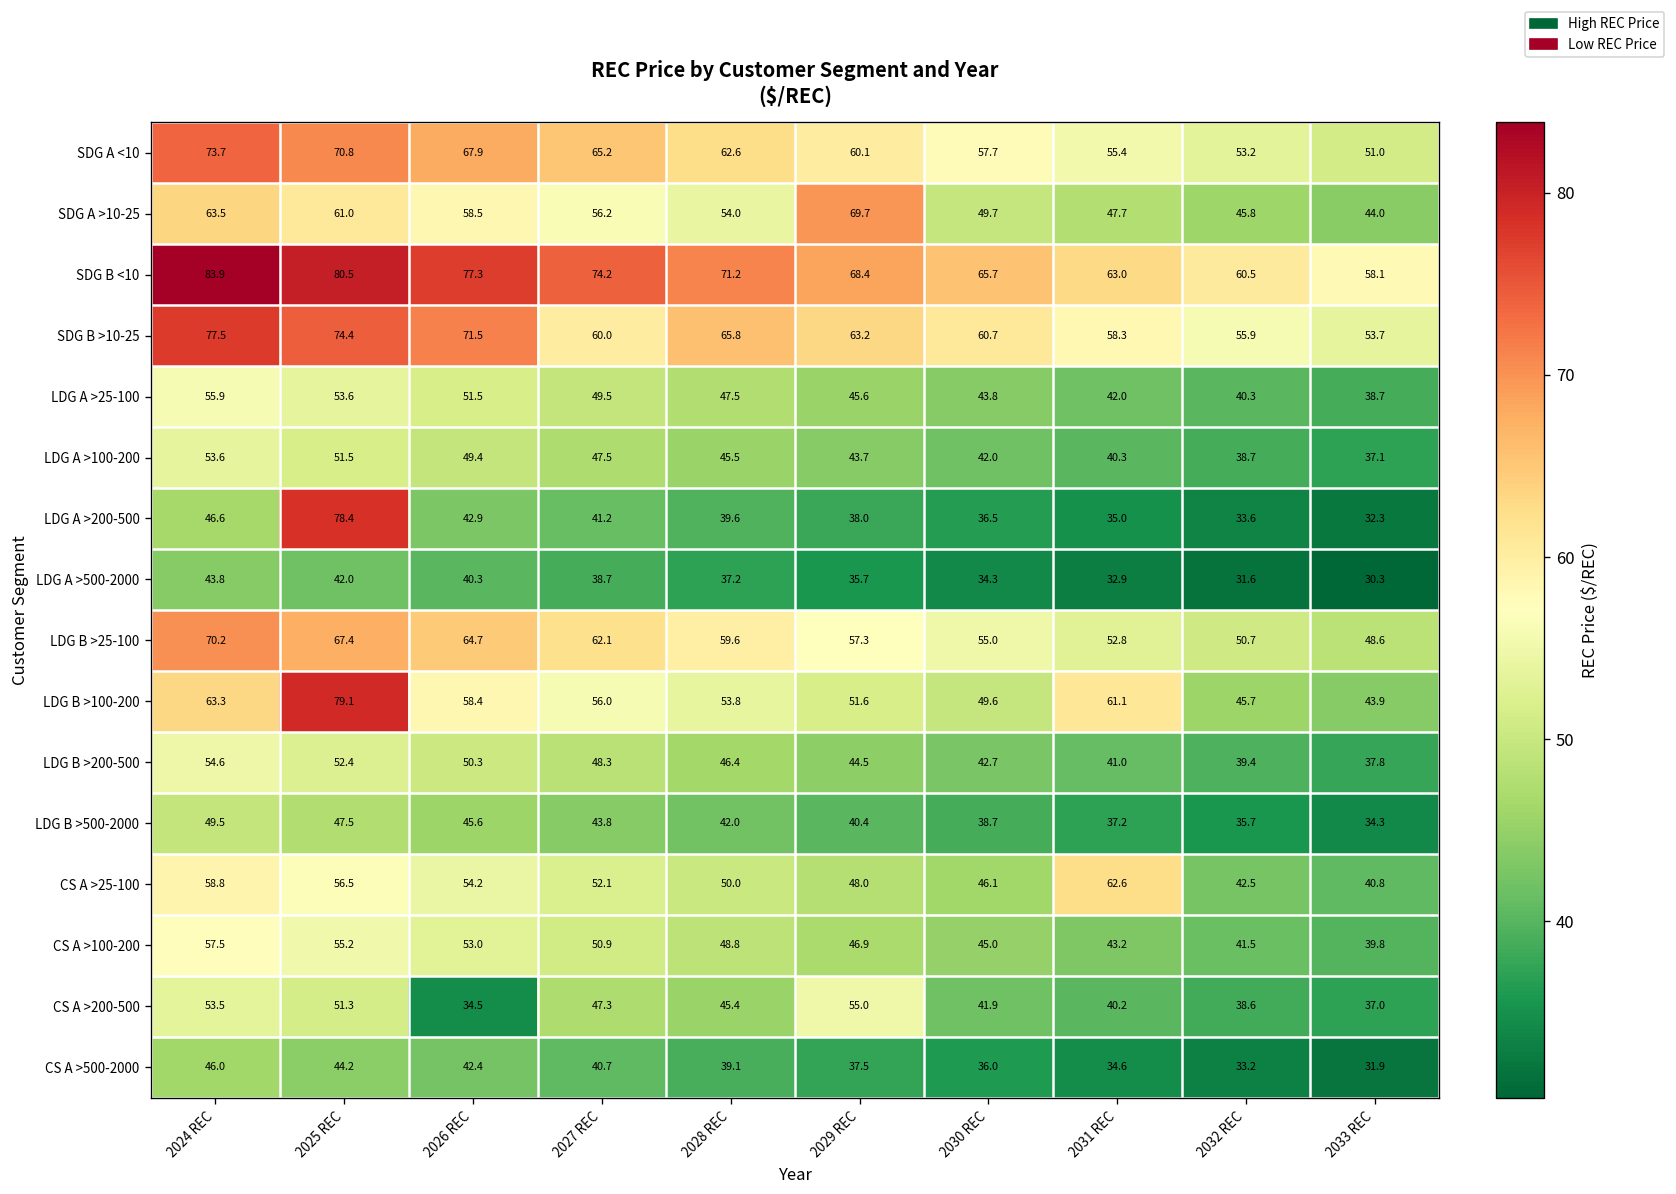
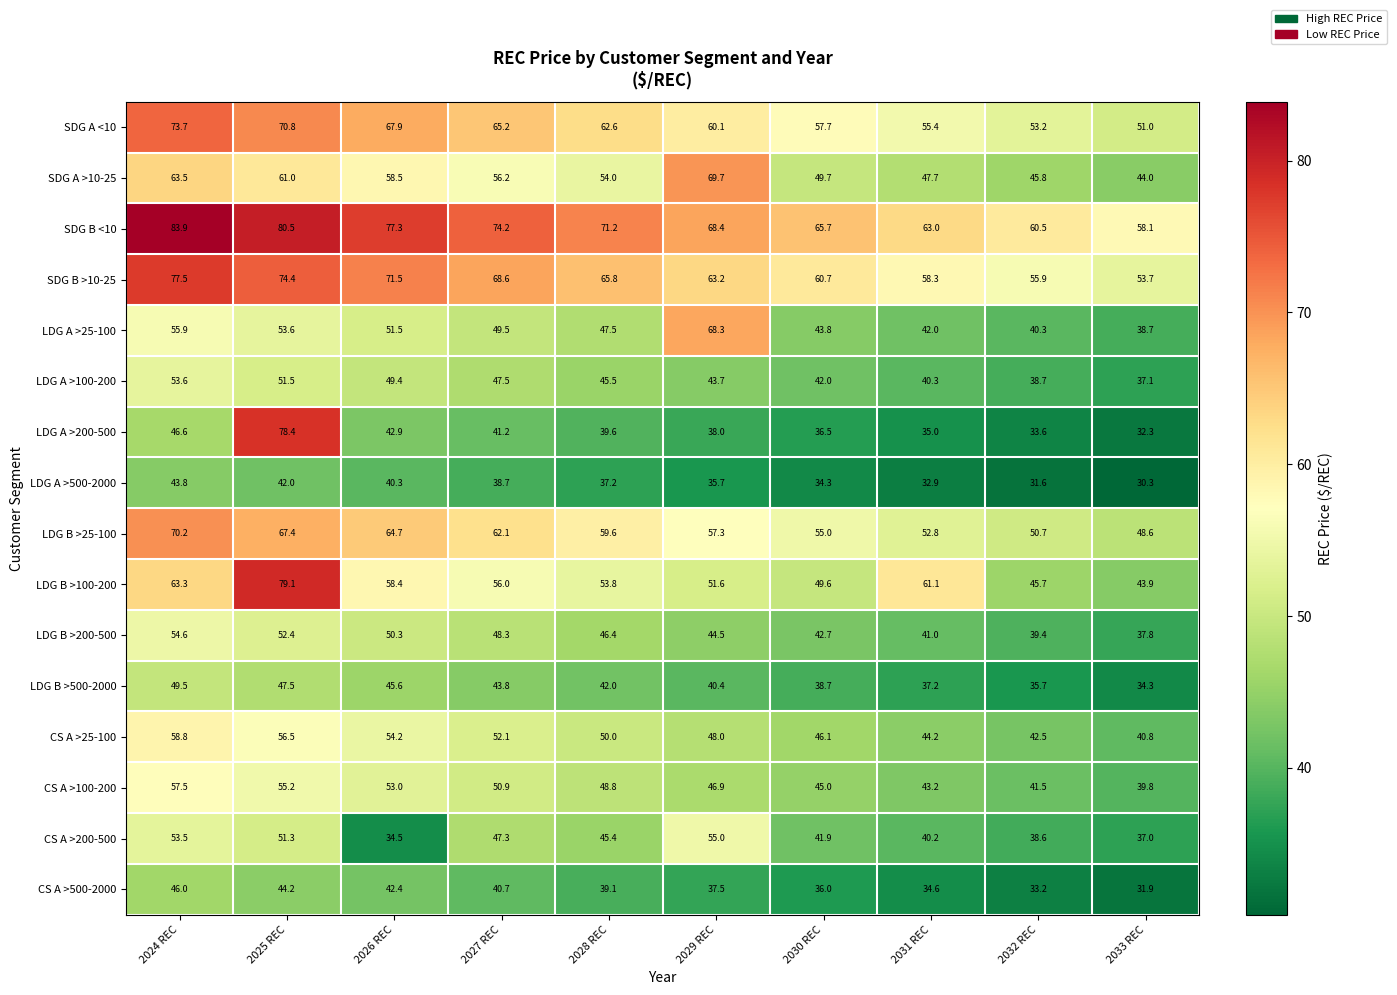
SDG B >10-25, 2027 REC: 60.0 -> 68.6
LDG A >25-100, 2029 REC: 45.6 -> 68.3
CS A >25-100, 2031 REC: 62.6 -> 44.2
